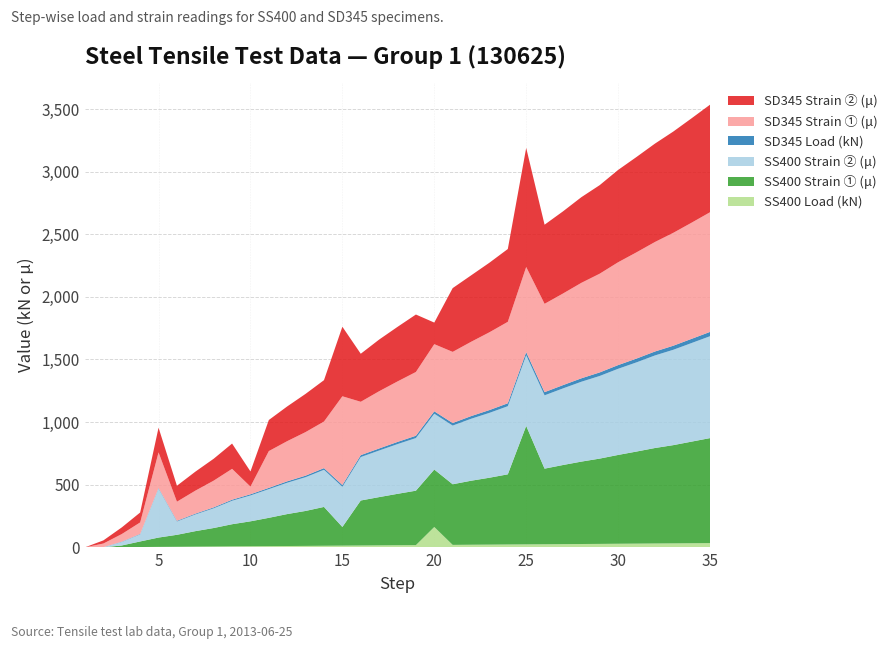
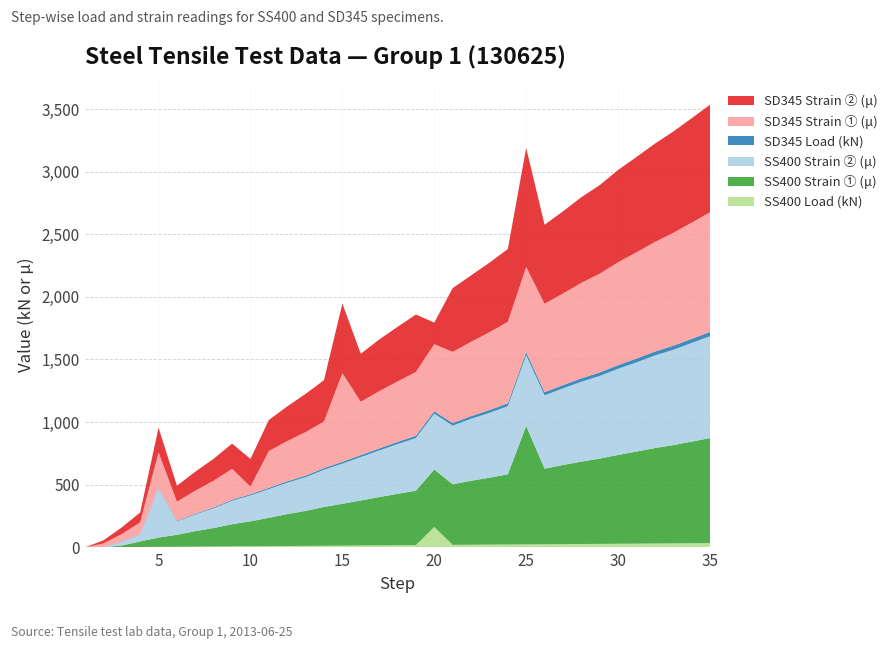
SD345 Strain ② (μ), 10: 120 -> 220
SS400 Strain ① (μ), 15: 150 -> 330
